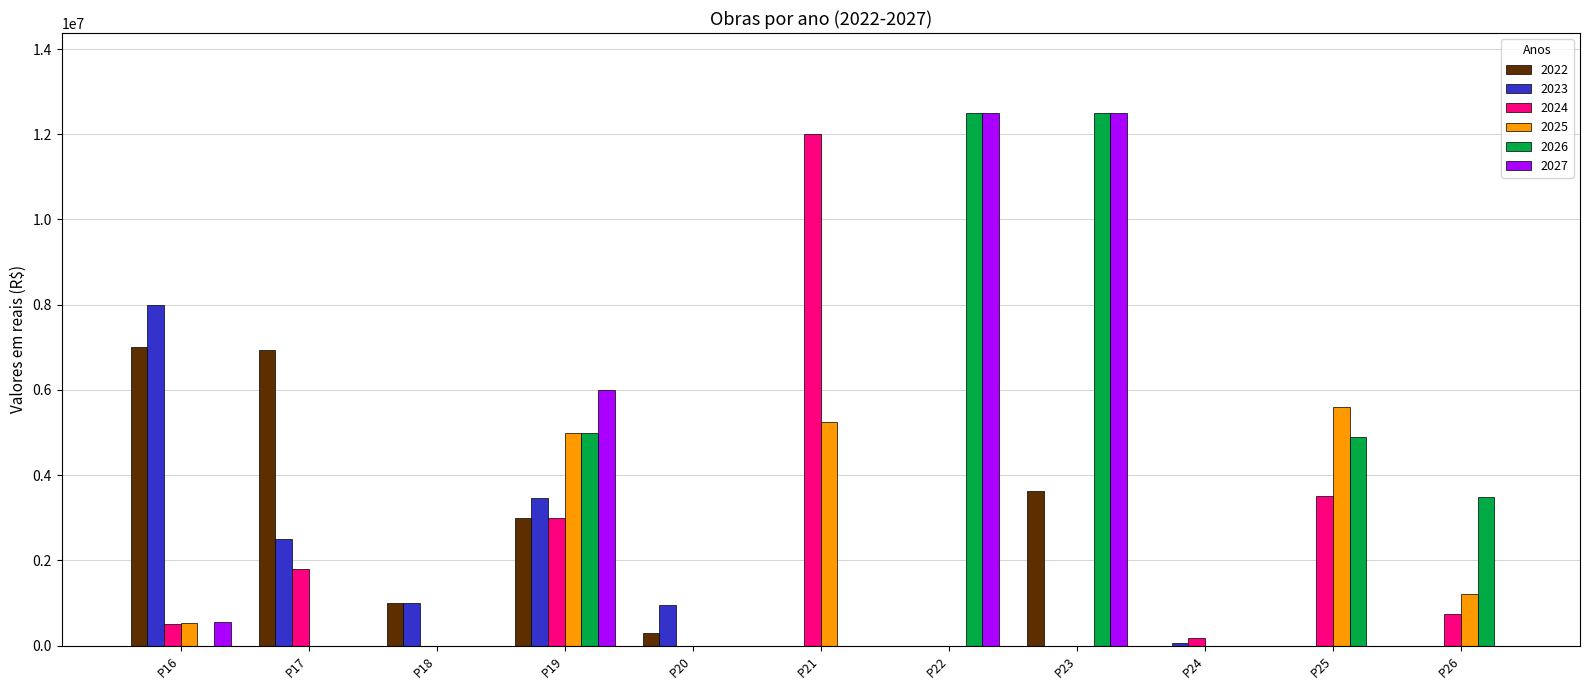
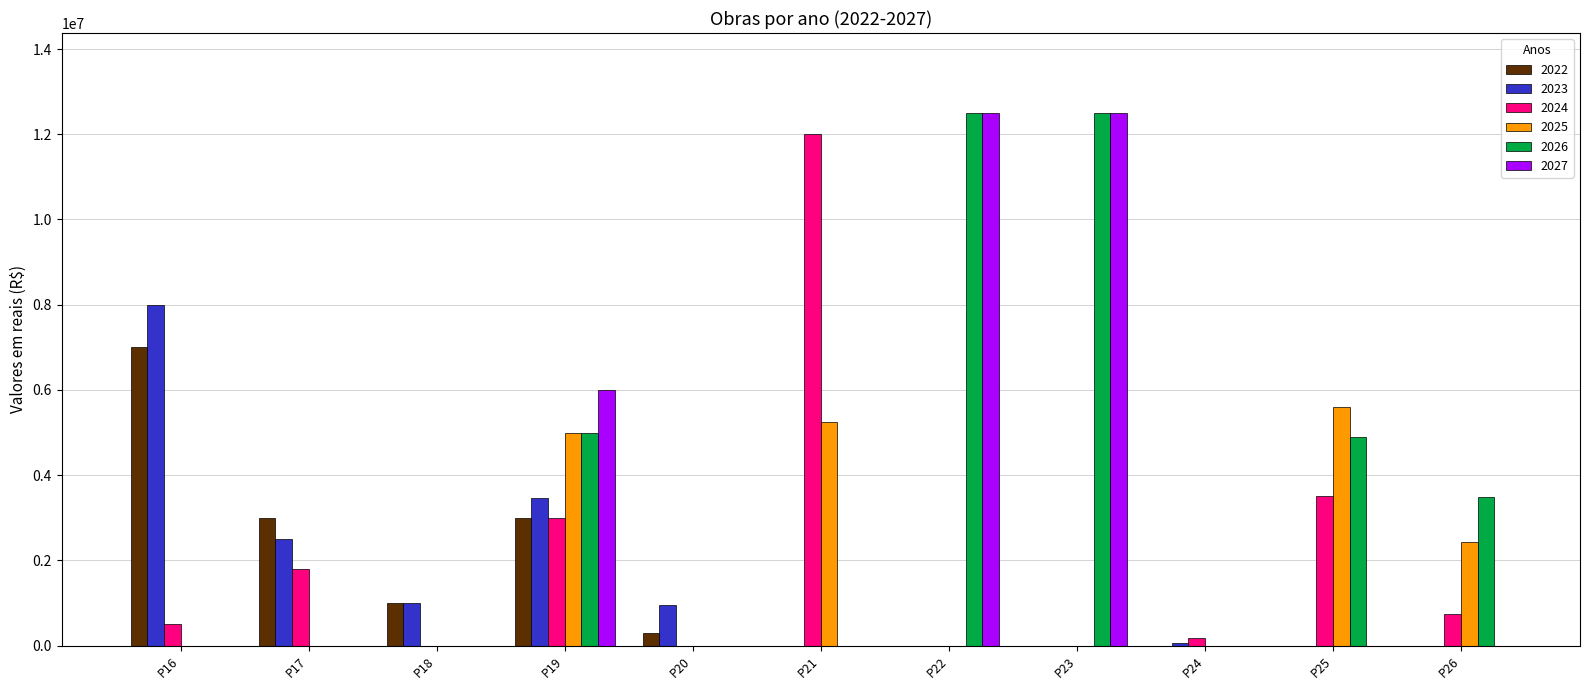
2025, P16: 500000 -> 0
2027, P16: 500000 -> 0
2022, P17: 6900000 -> 3000000
2022, P23: 3600000 -> 0
2025, P26: 1200000 -> 2400000
